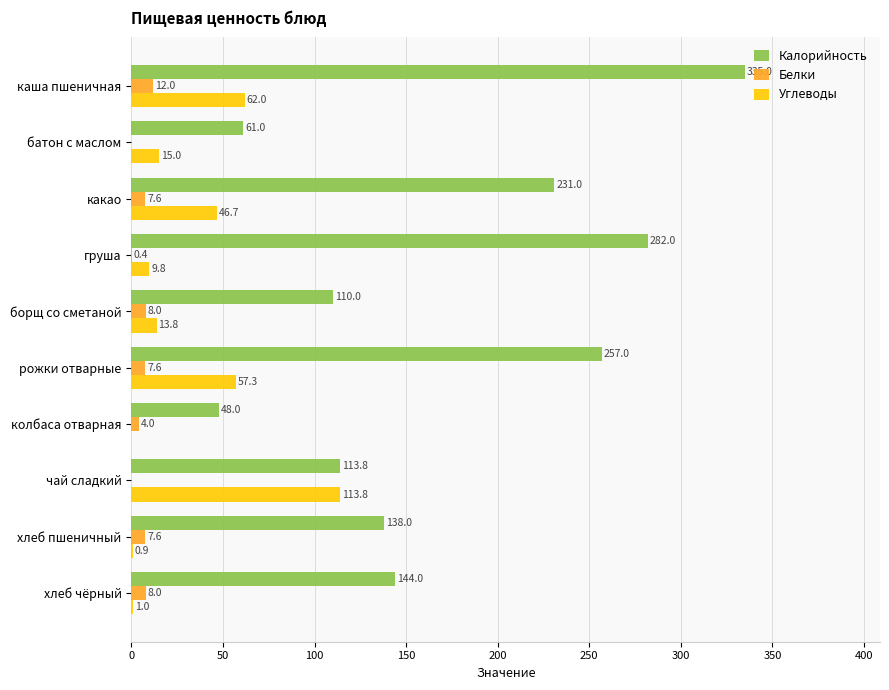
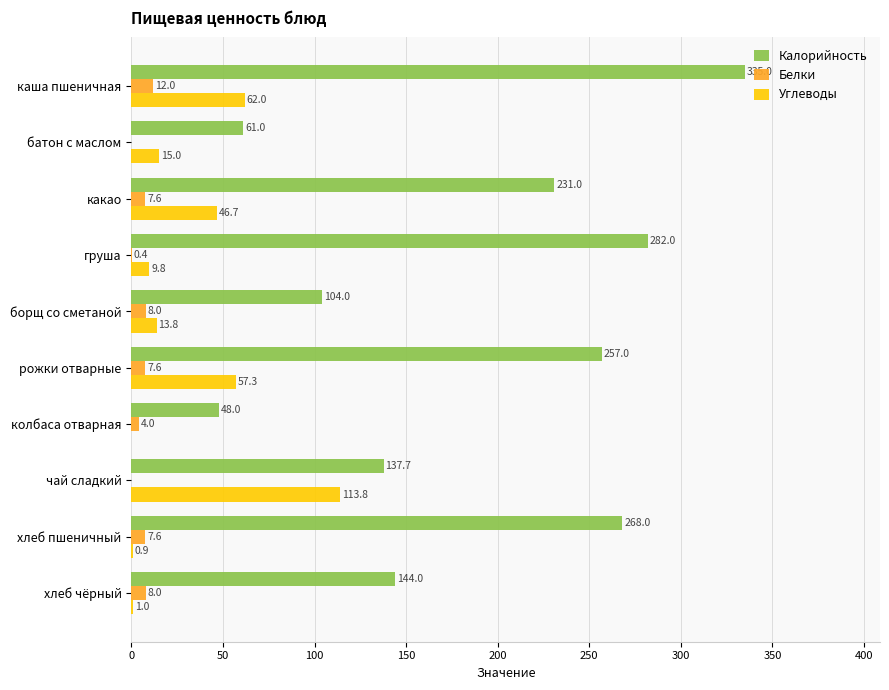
Калорийность, борщ со сметаной: 110.0 -> 104.0
Калорийность, чай сладкий: 113.8 -> 137.7
Калорийность, хлеб пшеничный: 138.0 -> 268.0
